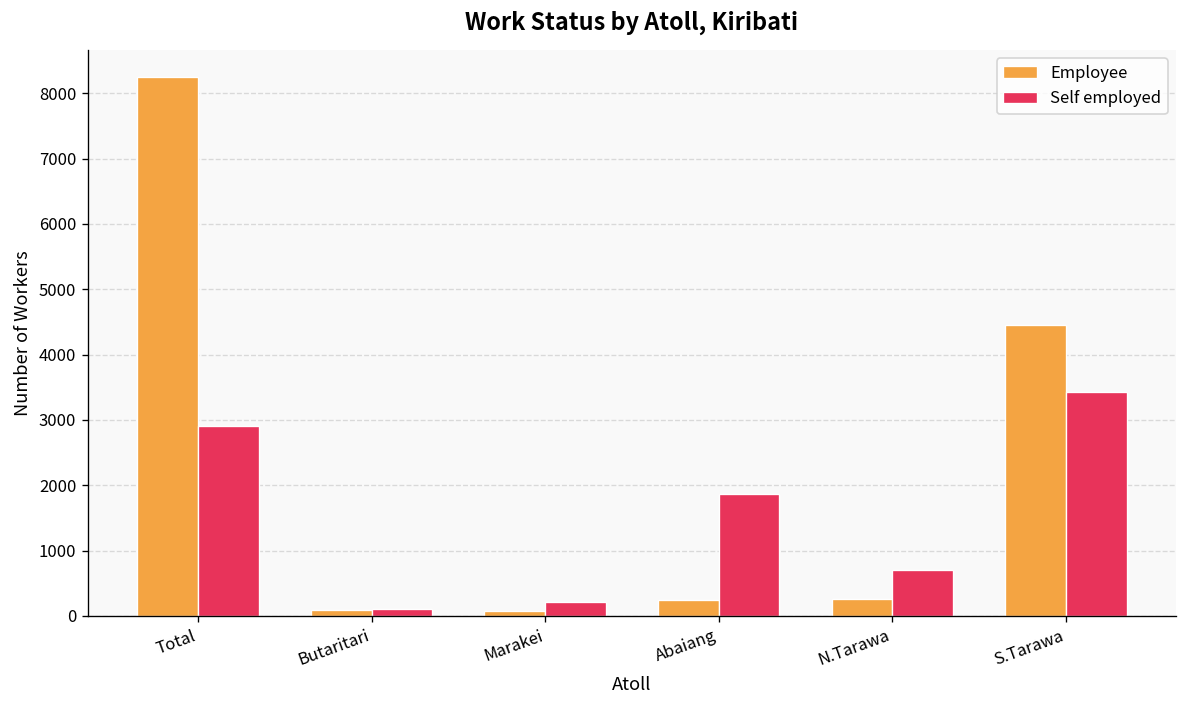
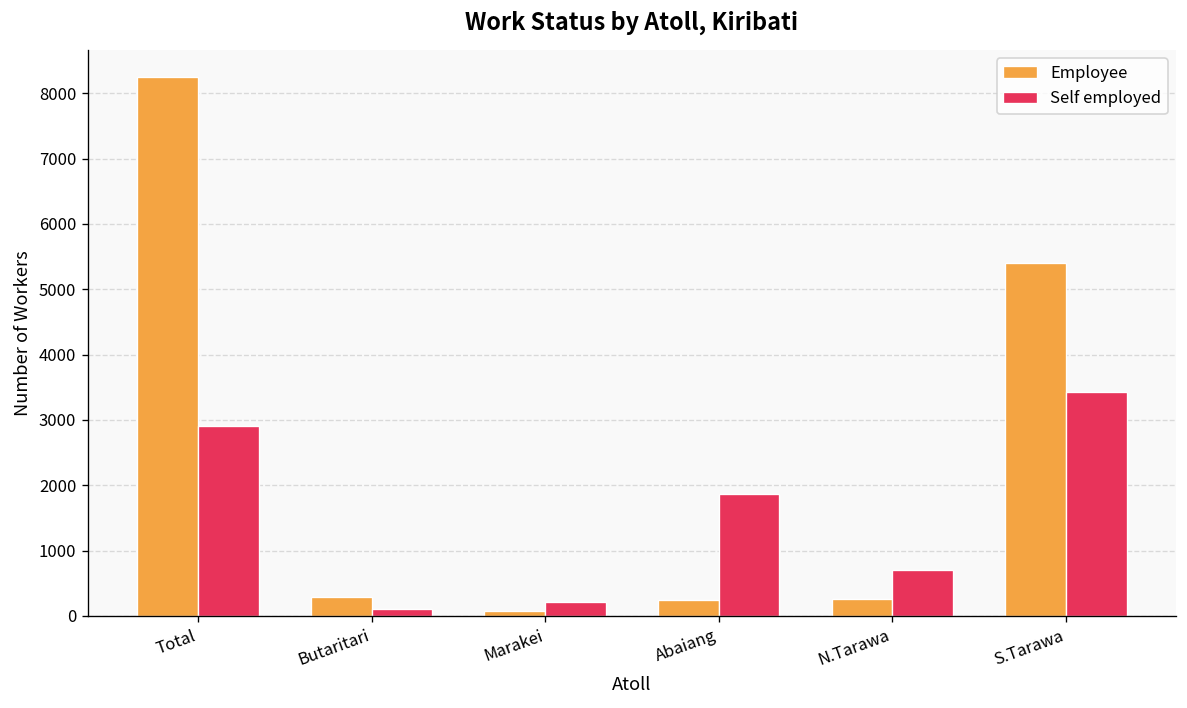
Employee, Butaritari: 100 -> 300
Employee, S.Tarawa: 4500 -> 5400
